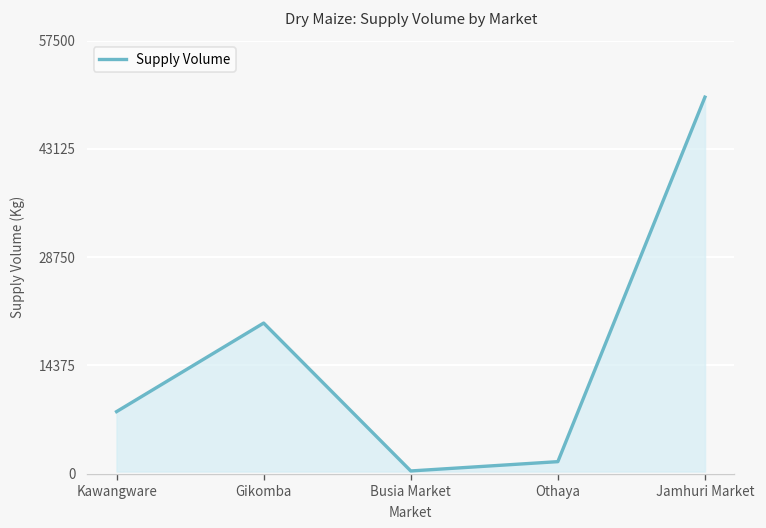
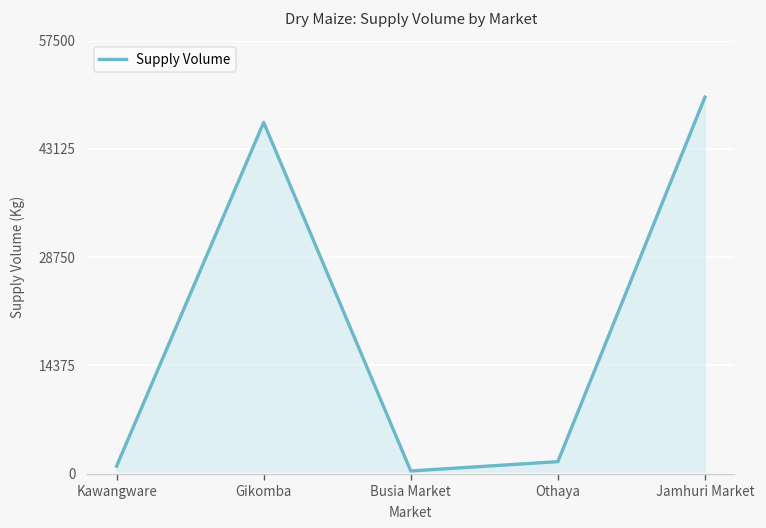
Kawangware: 8000 -> 1000
Gikomba: 20000 -> 47000
